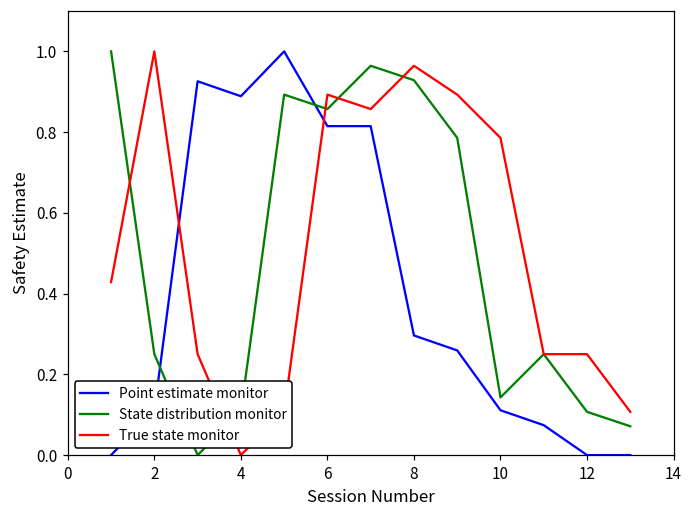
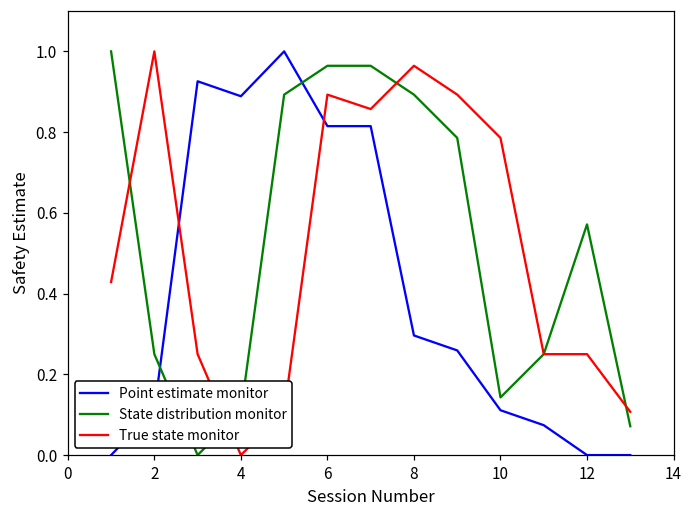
State distribution monitor, 6: 0.86 -> 0.96
State distribution monitor, 8: 0.93 -> 0.89
State distribution monitor, 12: 0.11 -> 0.57
